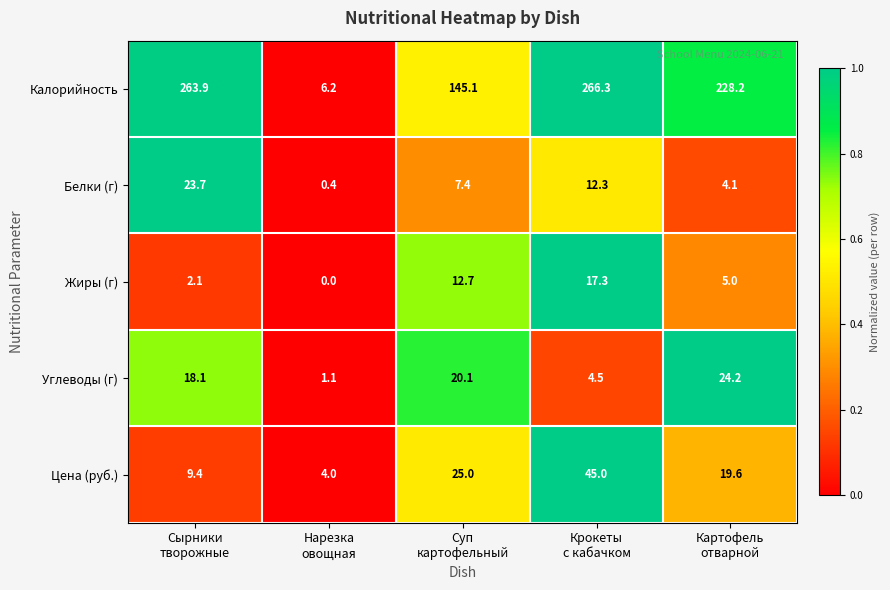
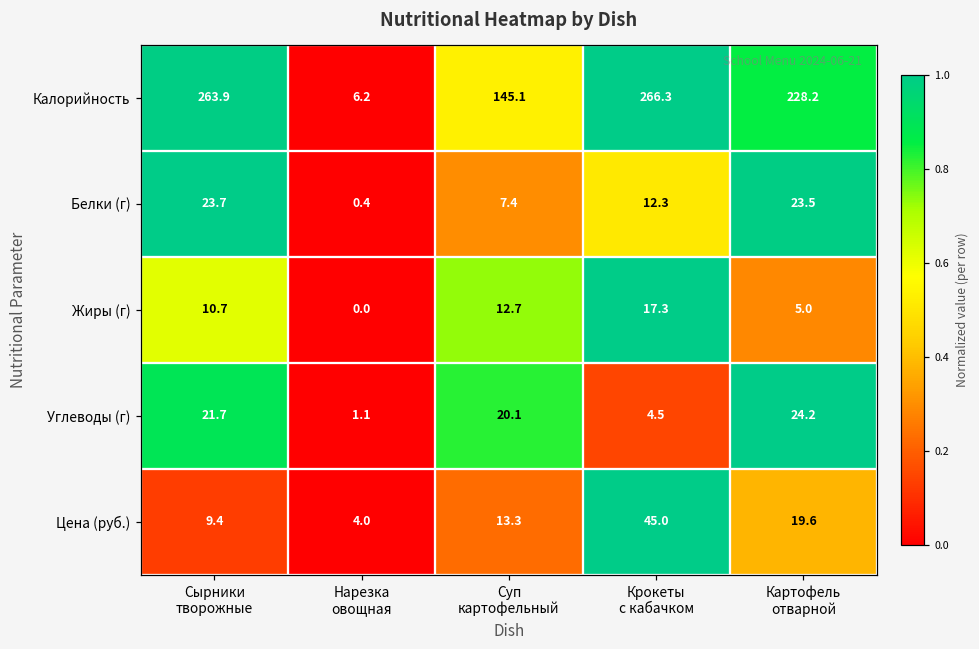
Белки (г), Картофель отварной: 4.1 -> 23.5
Жиры (г), Сырники творожные: 2.1 -> 10.7
Углеводы (г), Сырники творожные: 18.1 -> 21.7
Цена (руб.), Суп картофельный: 25.0 -> 13.3
